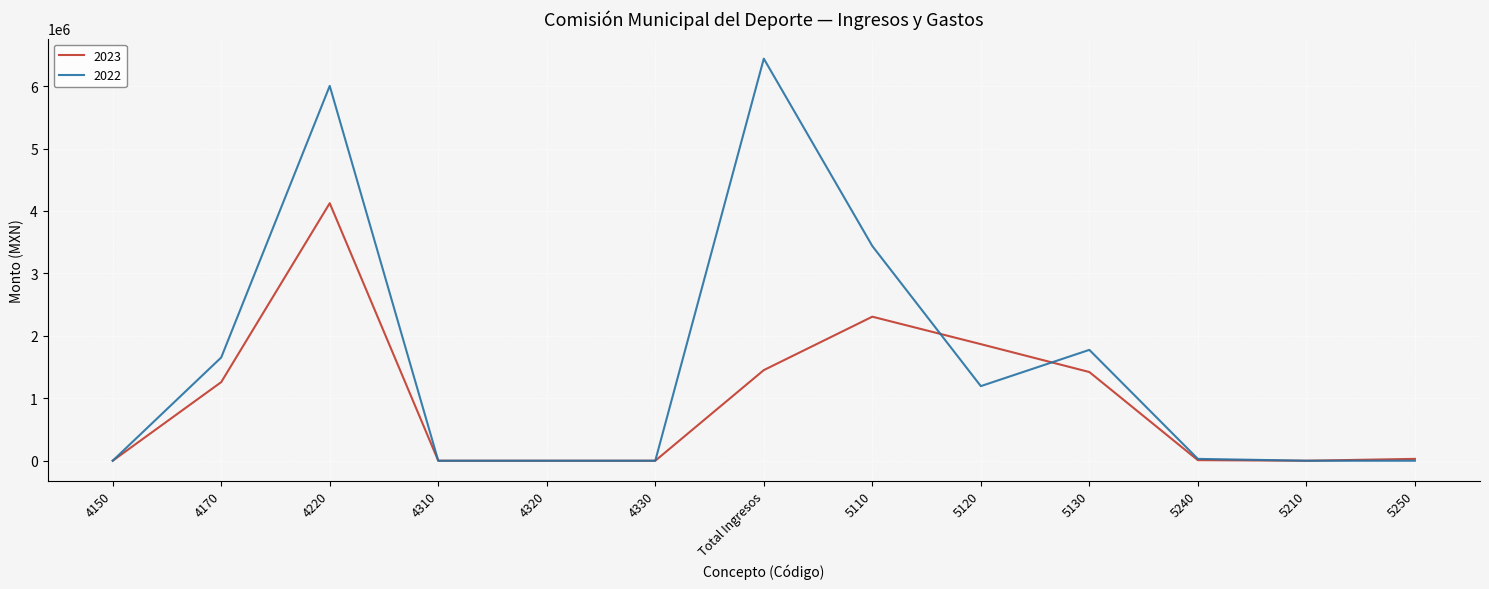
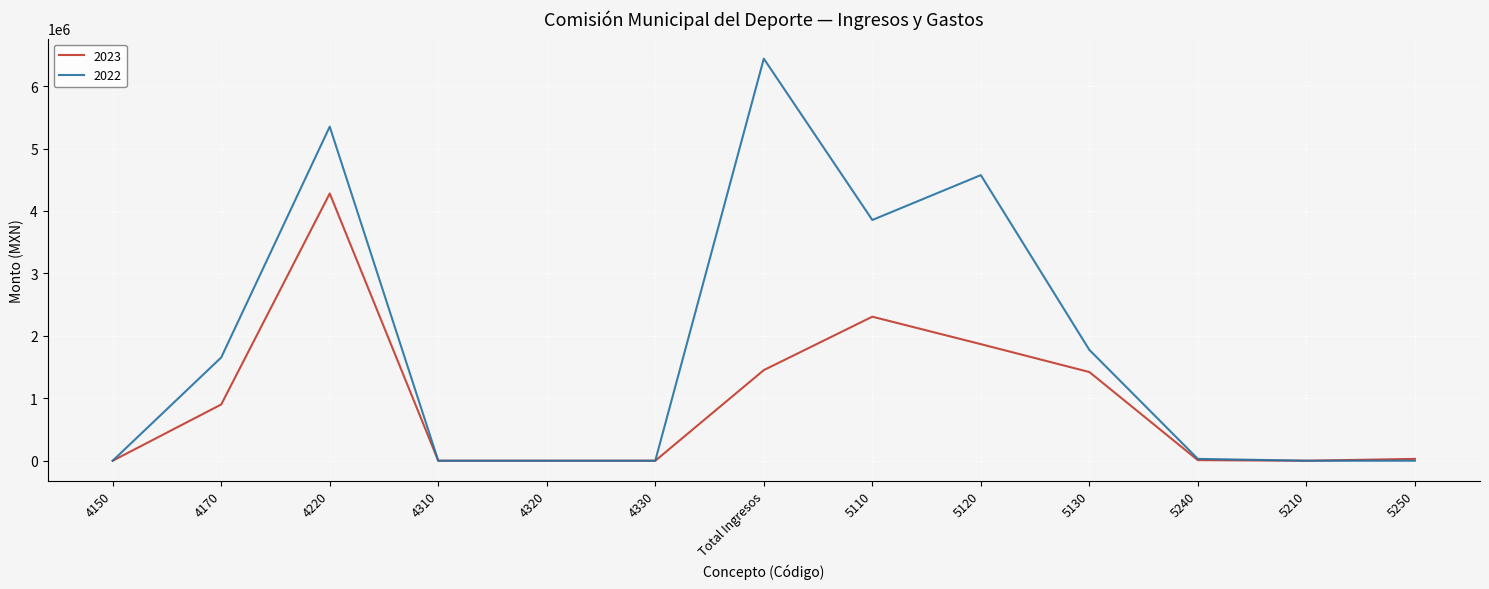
2023, 4170: 1300000 -> 900000
2023, 4220: 4100000 -> 4300000
2022, 4220: 6000000 -> 5400000
2022, 5110: 3400000 -> 3900000
2022, 5120: 1200000 -> 4600000
